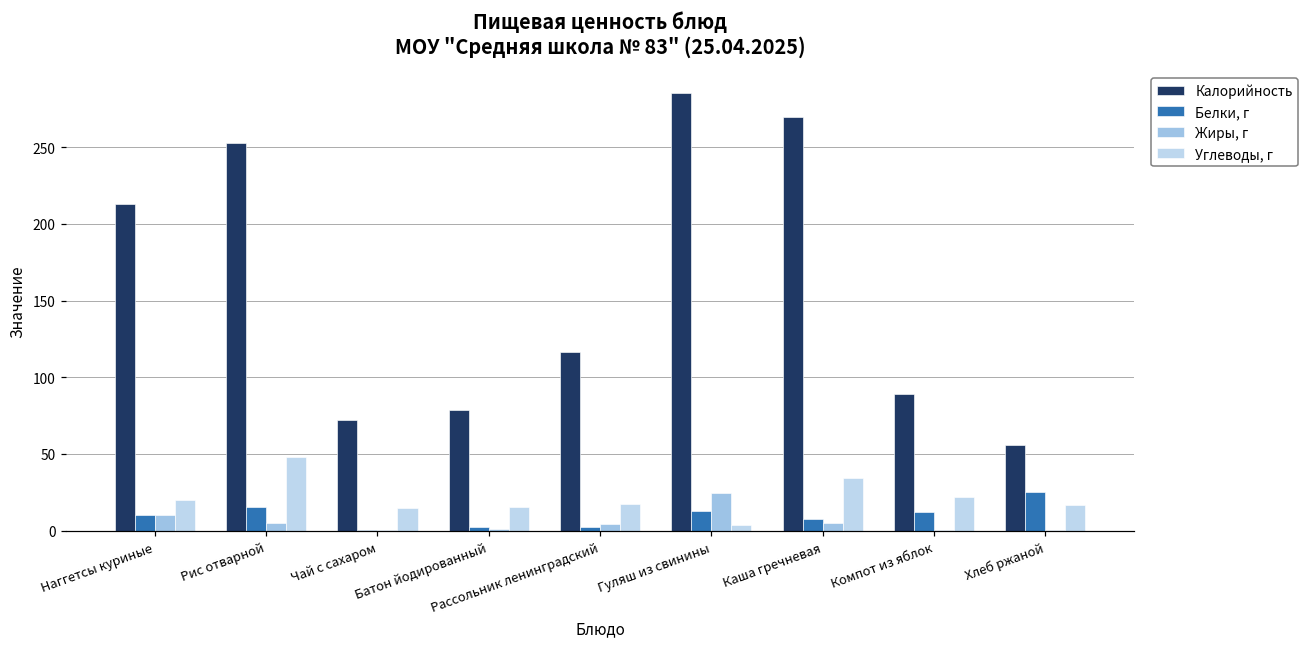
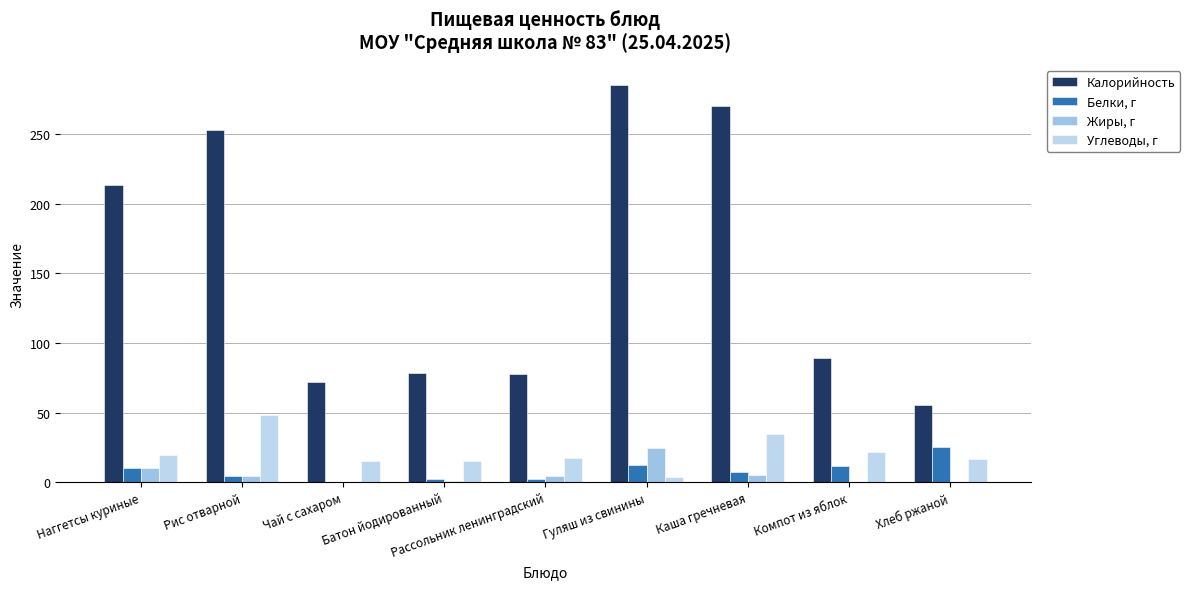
Белки, г, Рис отварной: 15 -> 5
Калорийность, Рассольник ленинградский: 116 -> 78
